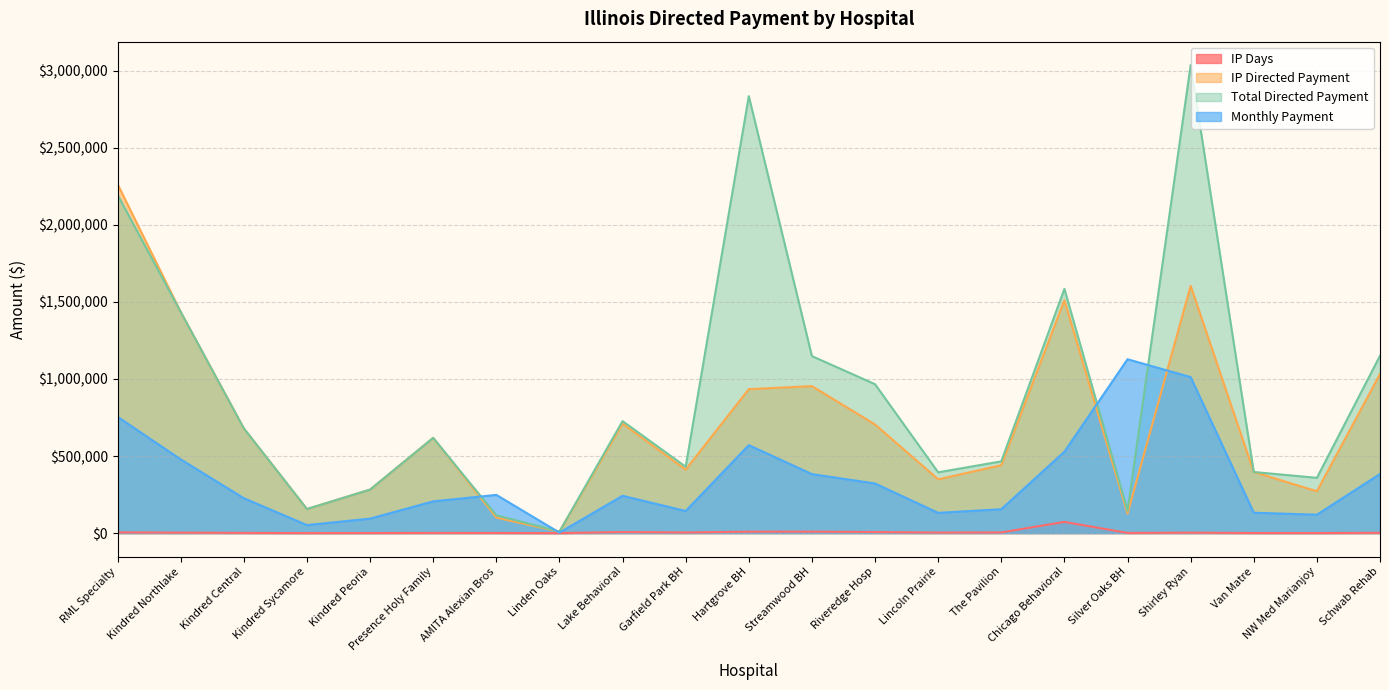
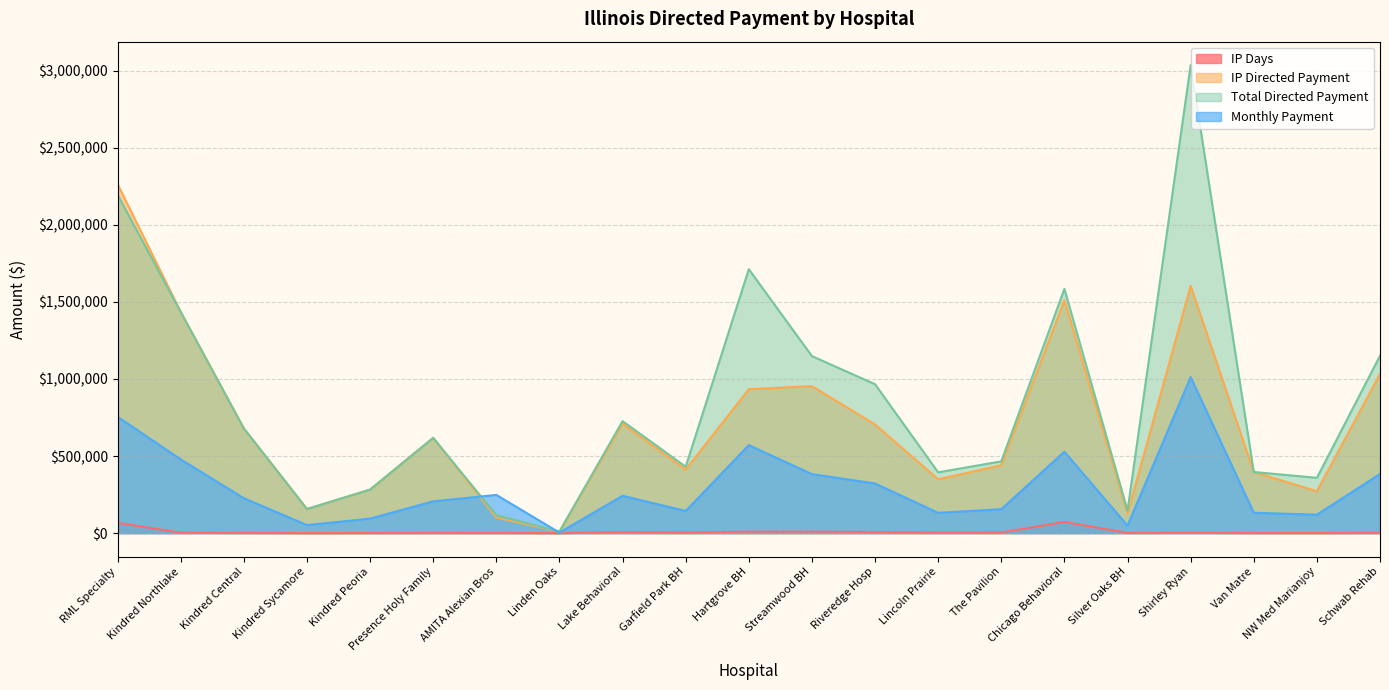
IP Days, RML Specialty: $0 -> $70,000
Total Directed Payment, Hartgrove BH: $2,830,000 -> $1,710,000
Monthly Payment, Silver Oaks BH: $1,130,000 -> $50,000
